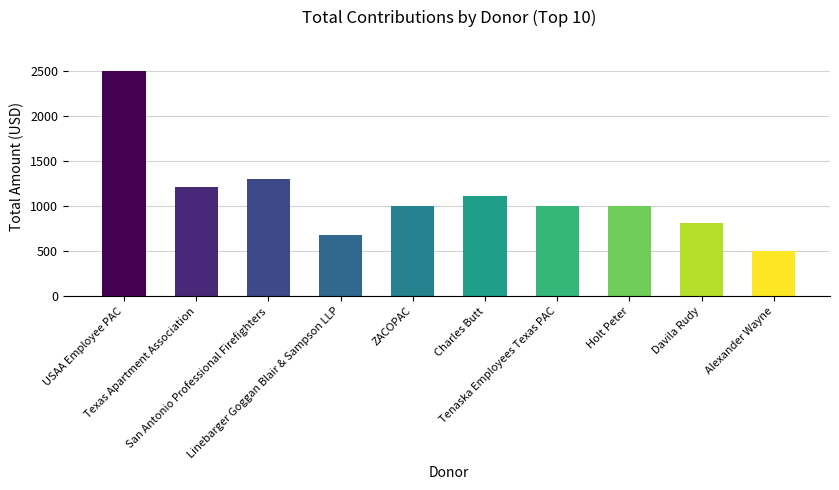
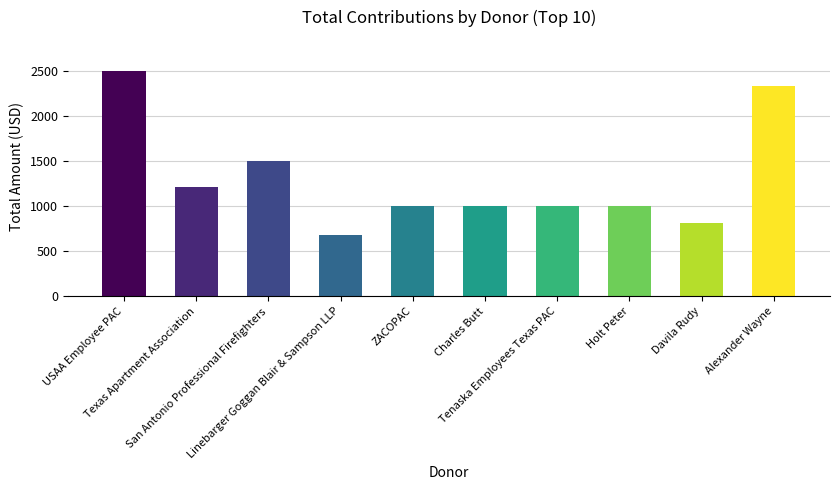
San Antonio Professional Firefighters: 1300 -> 1500
Charles Butt: 1100 -> 1000
Alexander Wayne: 500 -> 2300
